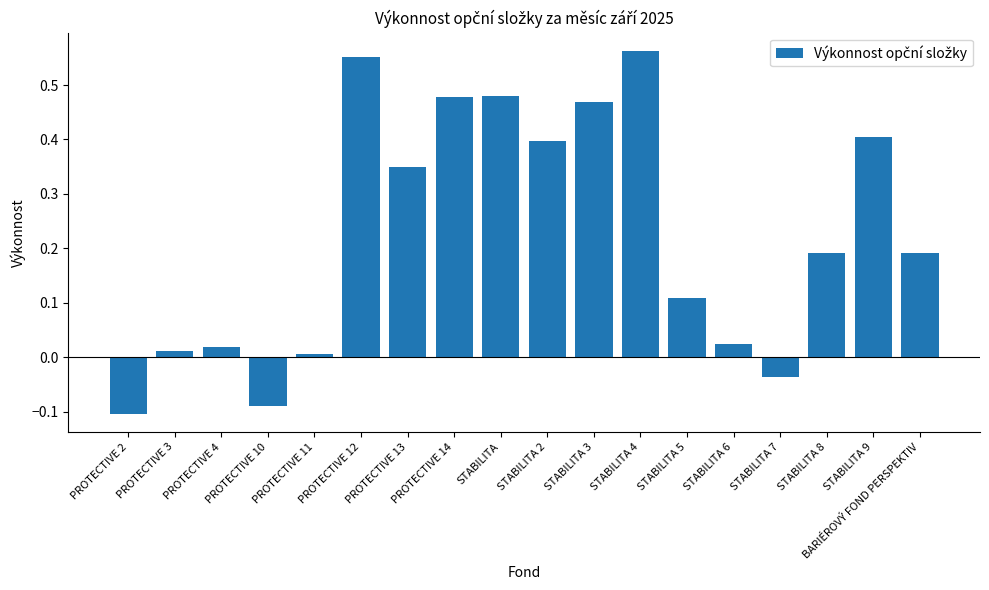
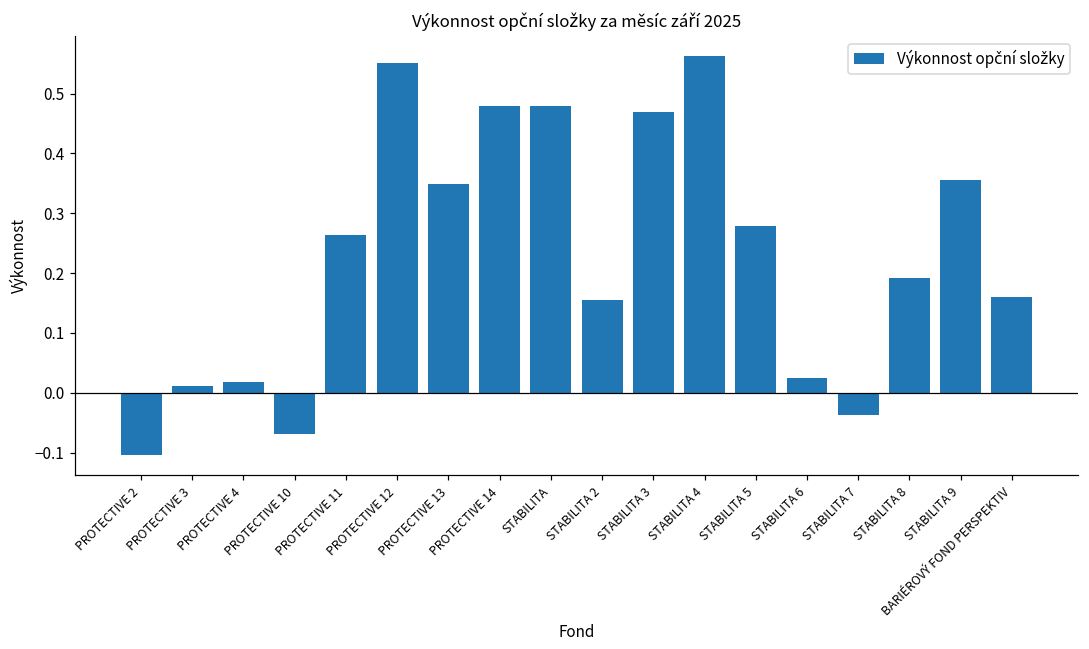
PROTECTIVE 10: -0.09 -> -0.07
PROTECTIVE 11: 0.01 -> 0.26
STABILITA 2: 0.40 -> 0.16
STABILITA 5: 0.11 -> 0.28
STABILITA 9: 0.40 -> 0.36
BARIÉROVÝ FOND PERSPEKTIV: 0.19 -> 0.16
